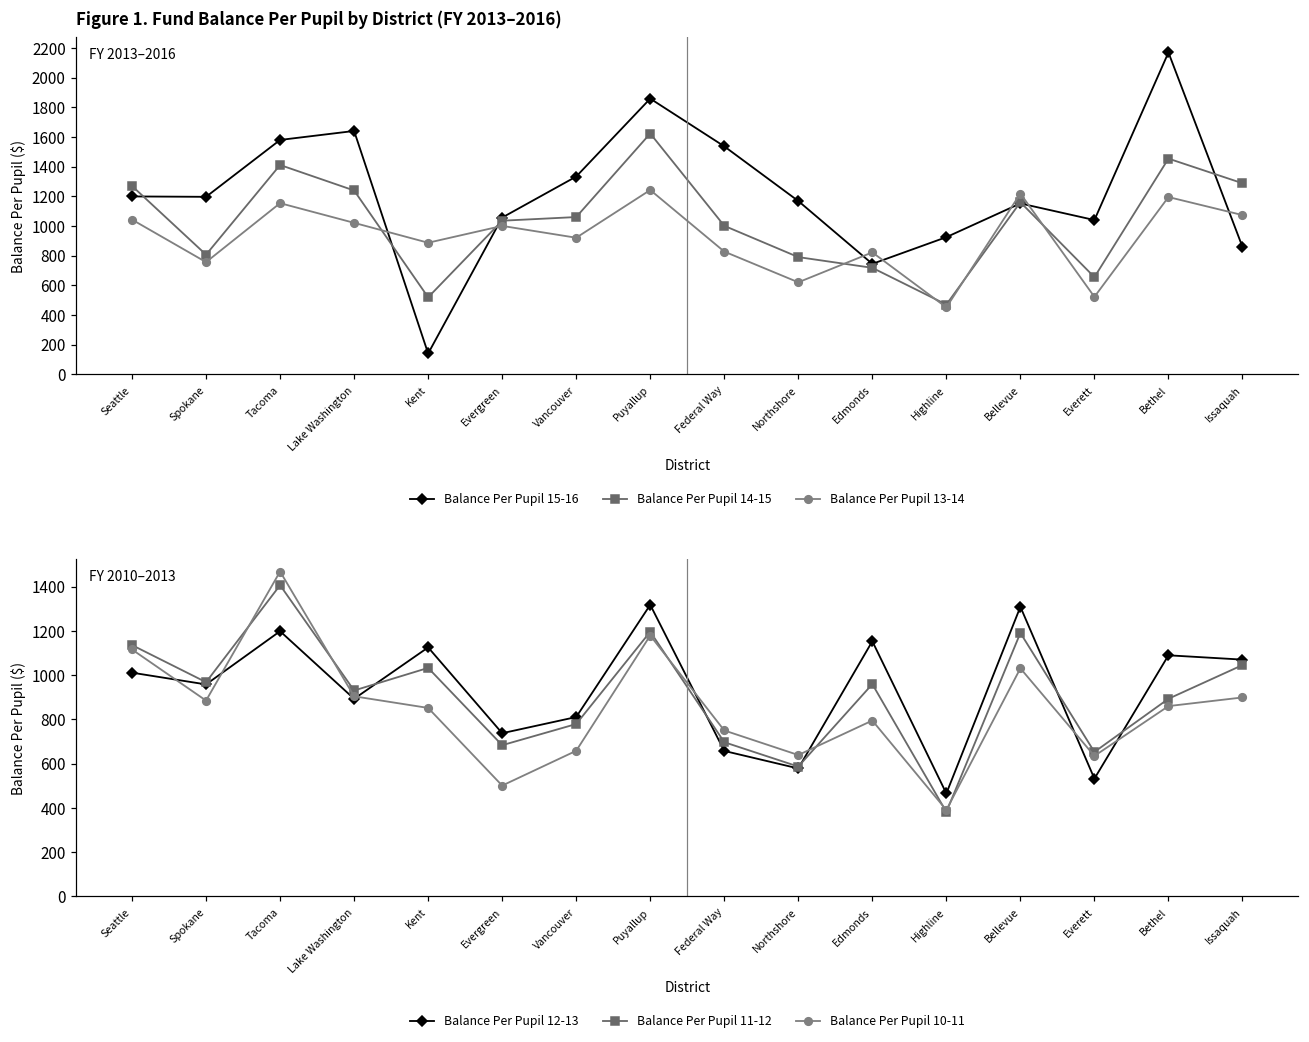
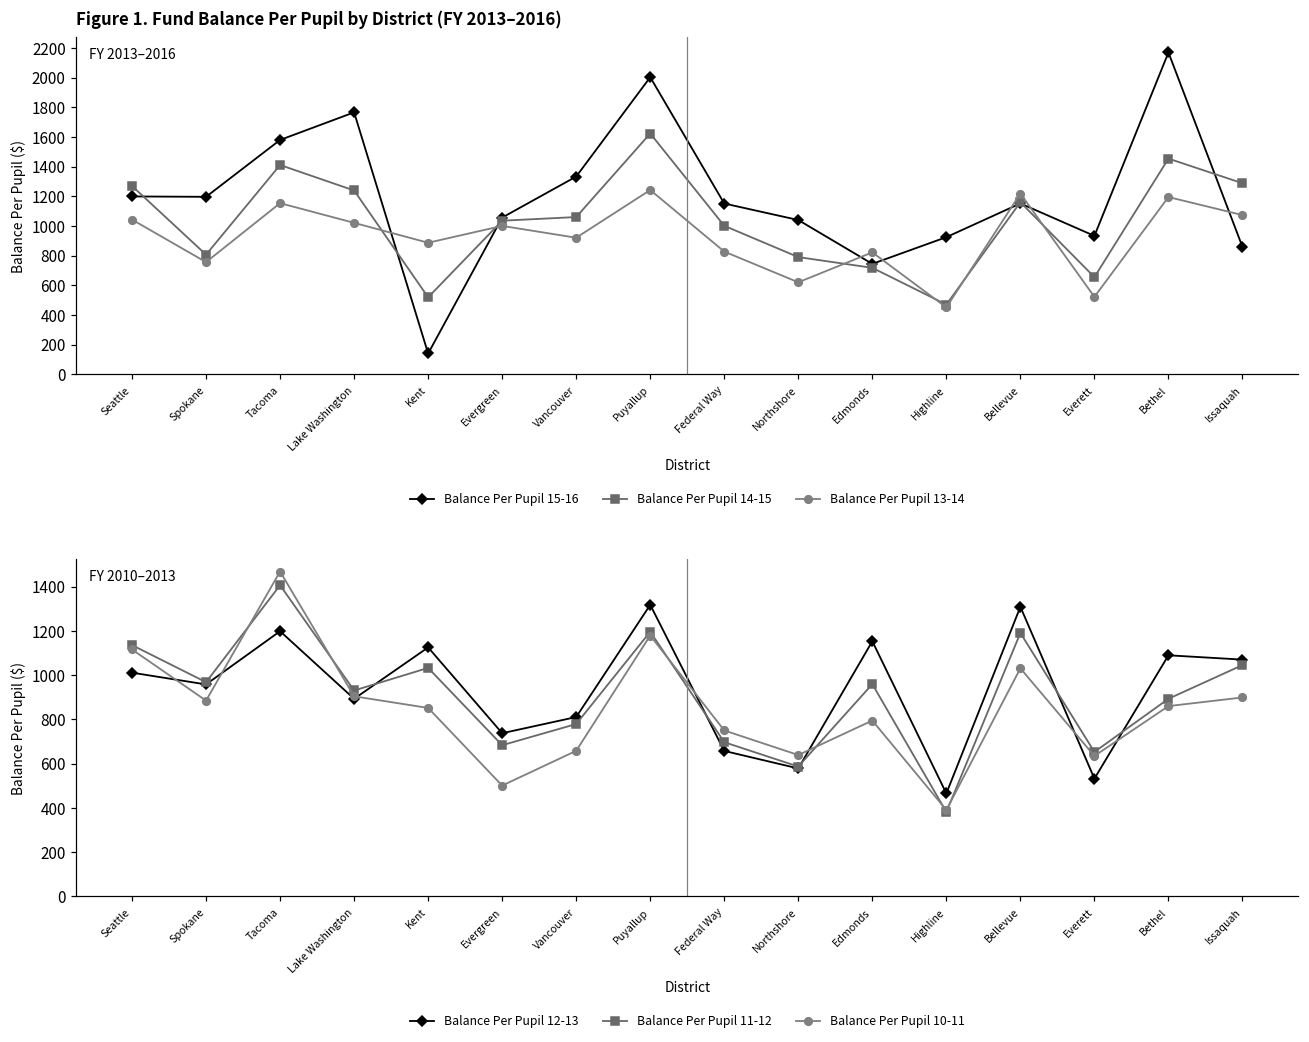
Figure 1. Fund Balance Per Pupil by District (FY 2013–2016), Balance Per Pupil 15-16, Lake Washington: 1640 -> 1770
Figure 1. Fund Balance Per Pupil by District (FY 2013–2016), Balance Per Pupil 15-16, Puyallup: 1860 -> 2000
Figure 1. Fund Balance Per Pupil by District (FY 2013–2016), Balance Per Pupil 15-16, Federal Way: 1540 -> 1150
Figure 1. Fund Balance Per Pupil by District (FY 2013–2016), Balance Per Pupil 15-16, Northshore: 1170 -> 1040
Figure 1. Fund Balance Per Pupil by District (FY 2013–2016), Balance Per Pupil 15-16, Everett: 1040 -> 930
